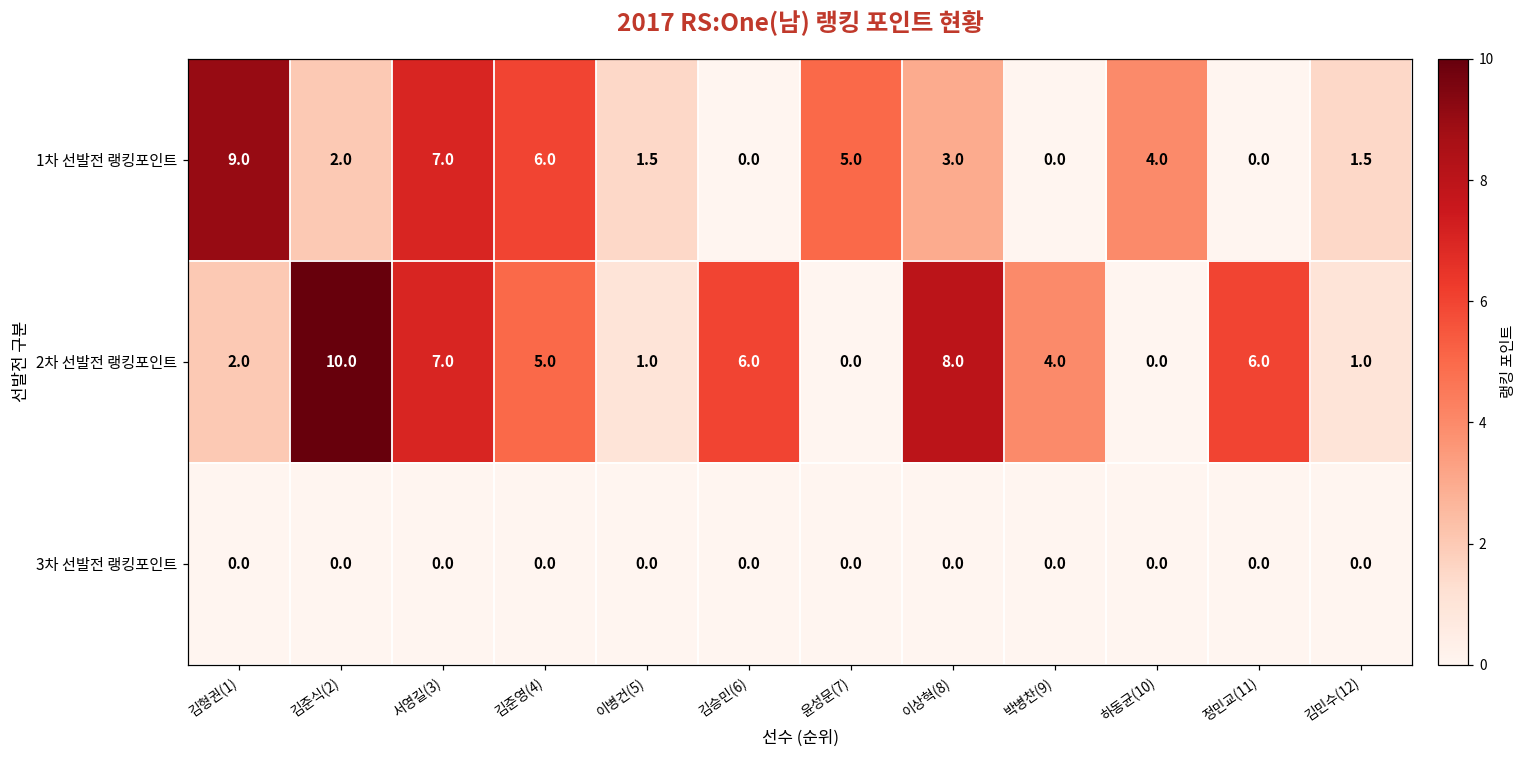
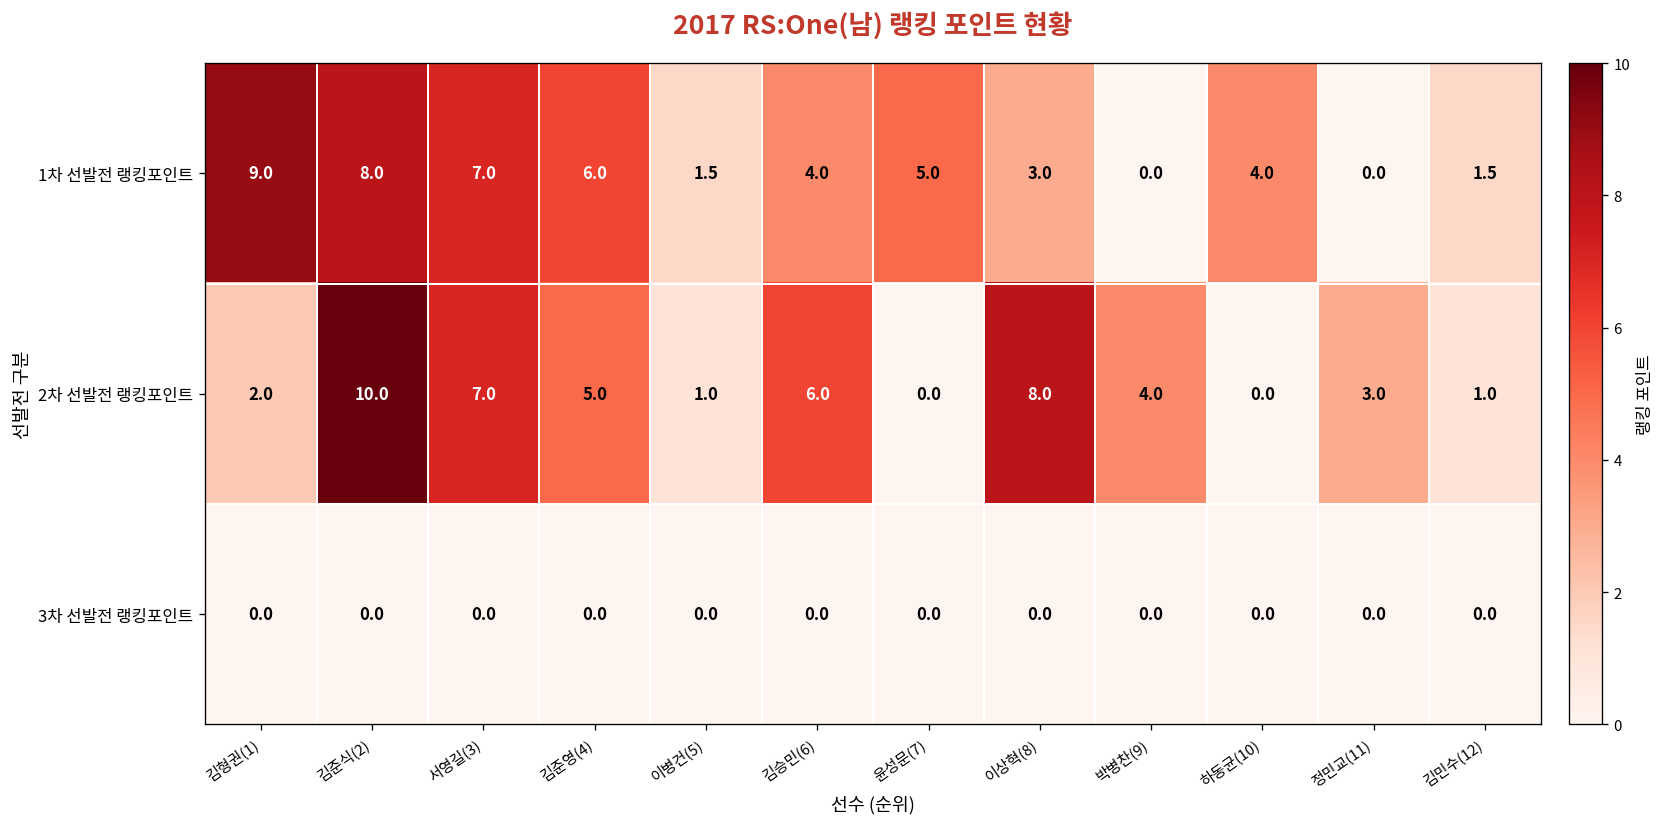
1차 선발전 랭킹포인트, 김준식(2): 2.0 -> 8.0
1차 선발전 랭킹포인트, 김승민(6): 0.0 -> 4.0
2차 선발전 랭킹포인트, 정민교(11): 6.0 -> 3.0
